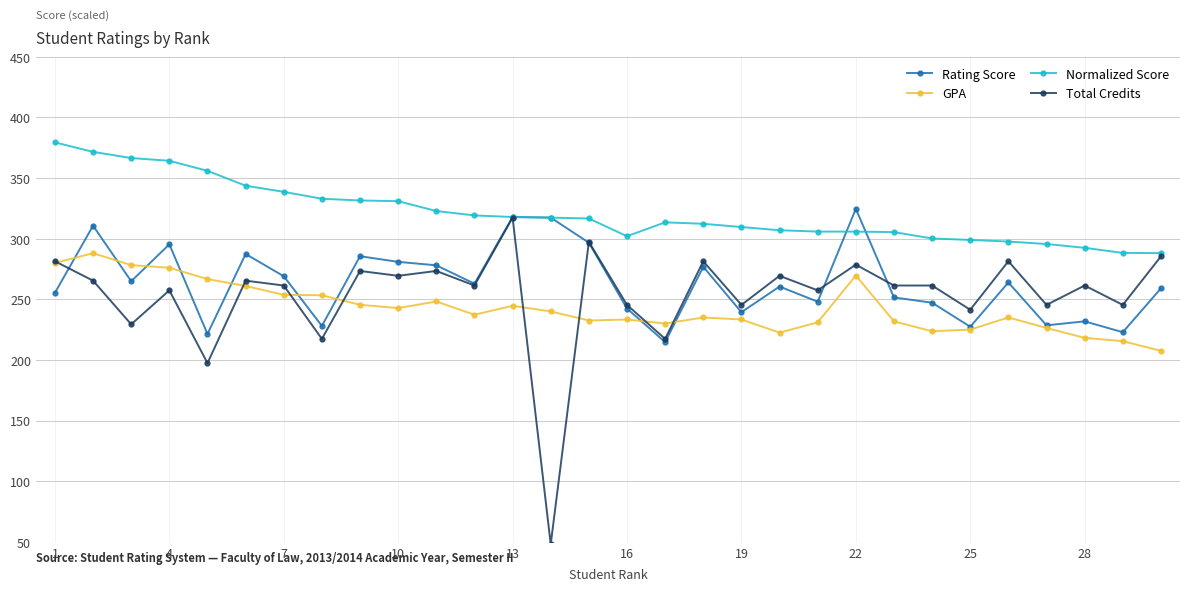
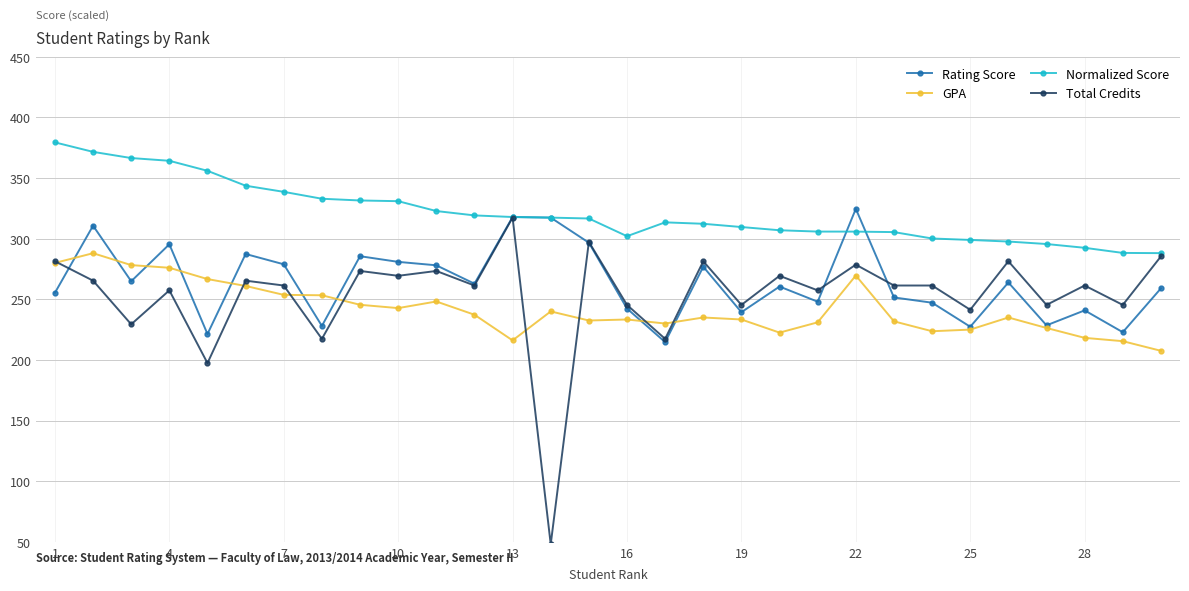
Rating Score, 7: 269 -> 279
GPA, 13: 245 -> 216
Rating Score, 28: 232 -> 241
